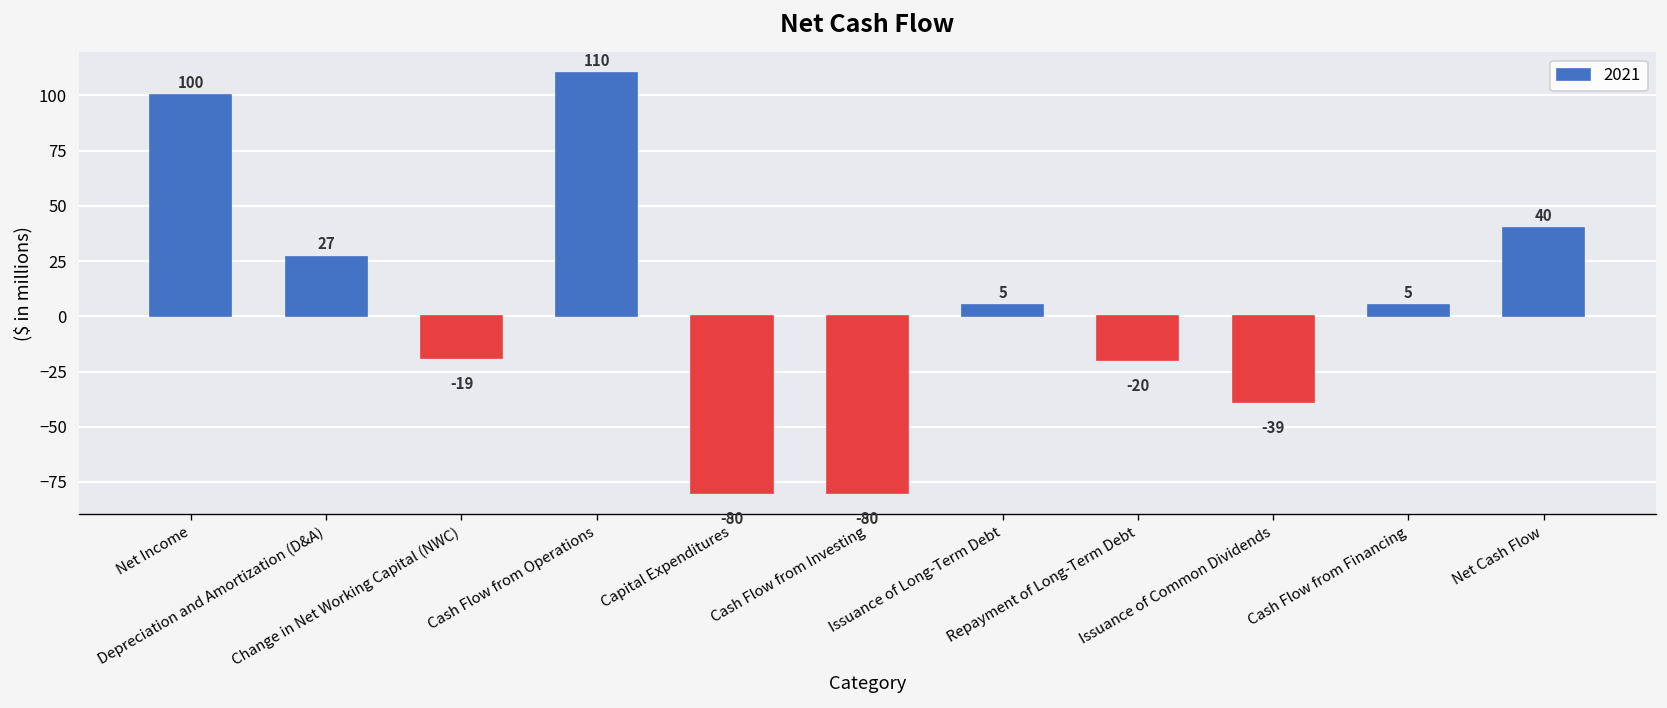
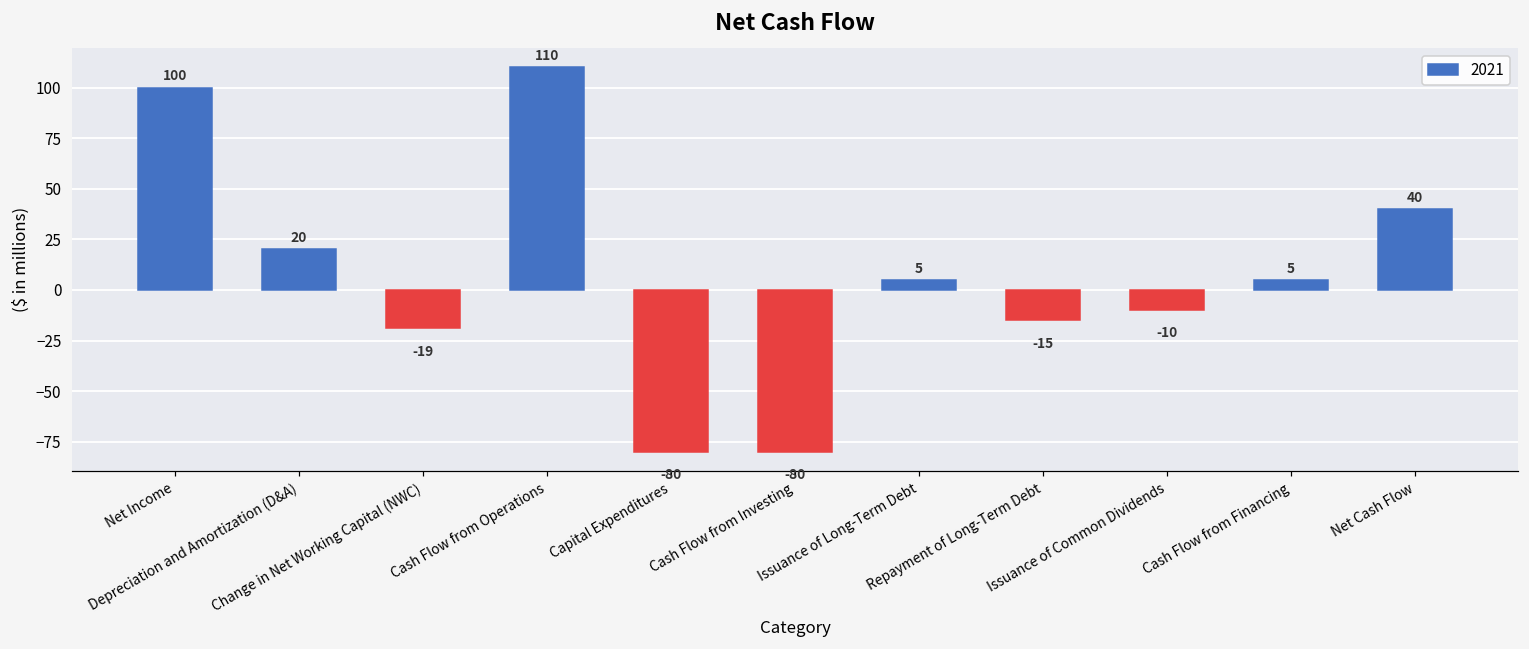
Depreciation and Amortization (D&A): 27 -> 20
Repayment of Long-Term Debt: -20 -> -15
Issuance of Common Dividends: -39 -> -10
